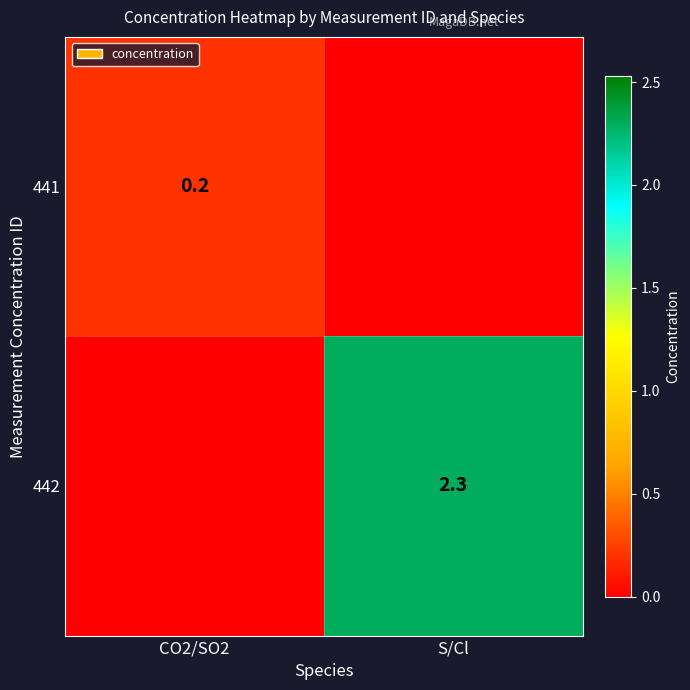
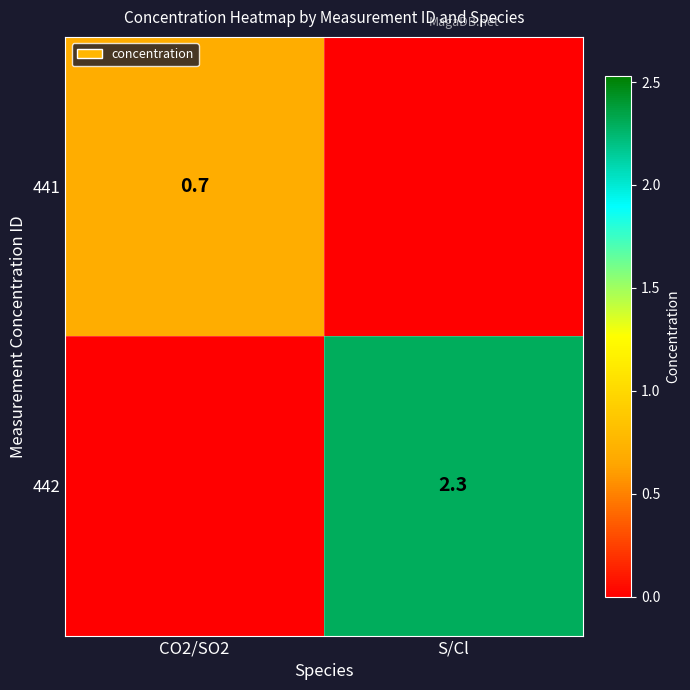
441, CO2/SO2: 0.2 -> 0.7
